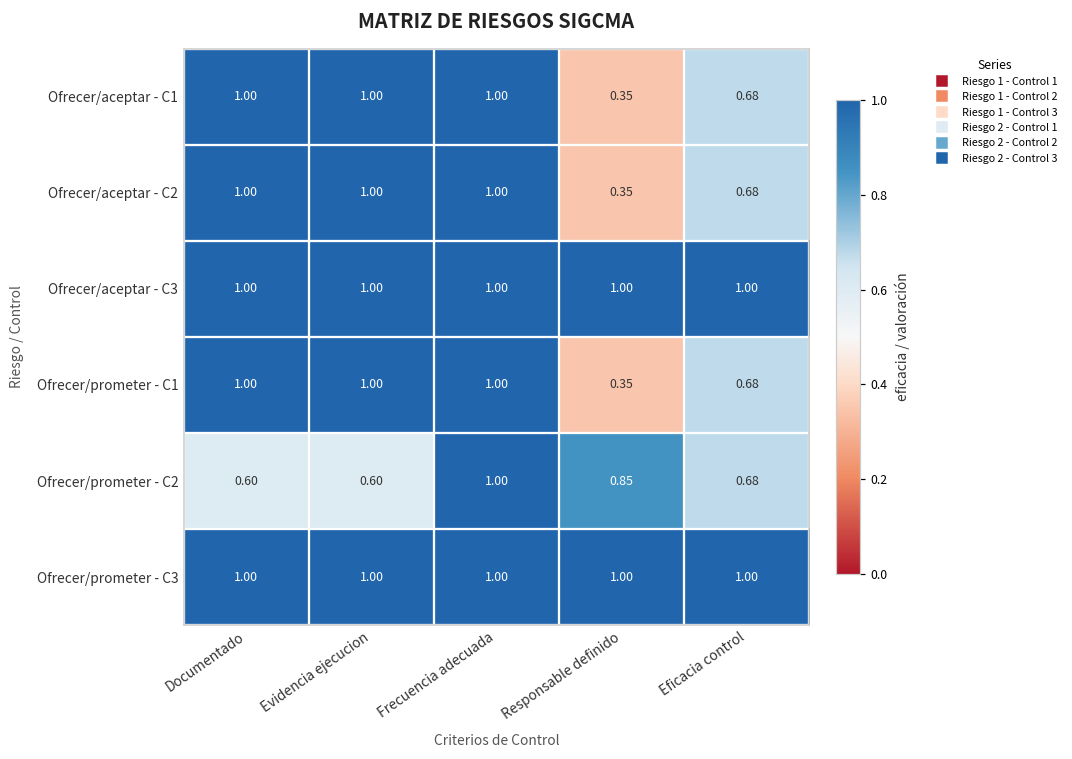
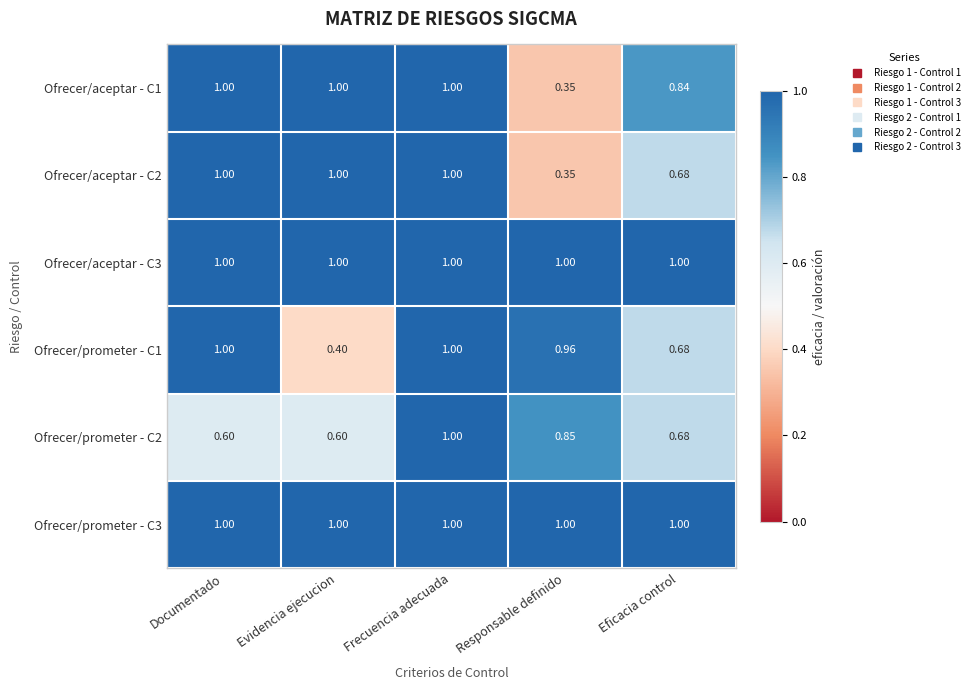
Ofrecer/aceptar - C1, Eficacia control: 0.68 -> 0.84
Ofrecer/prometer - C1, Evidencia ejecucion: 1.00 -> 0.40
Ofrecer/prometer - C1, Responsable definido: 0.35 -> 0.96
